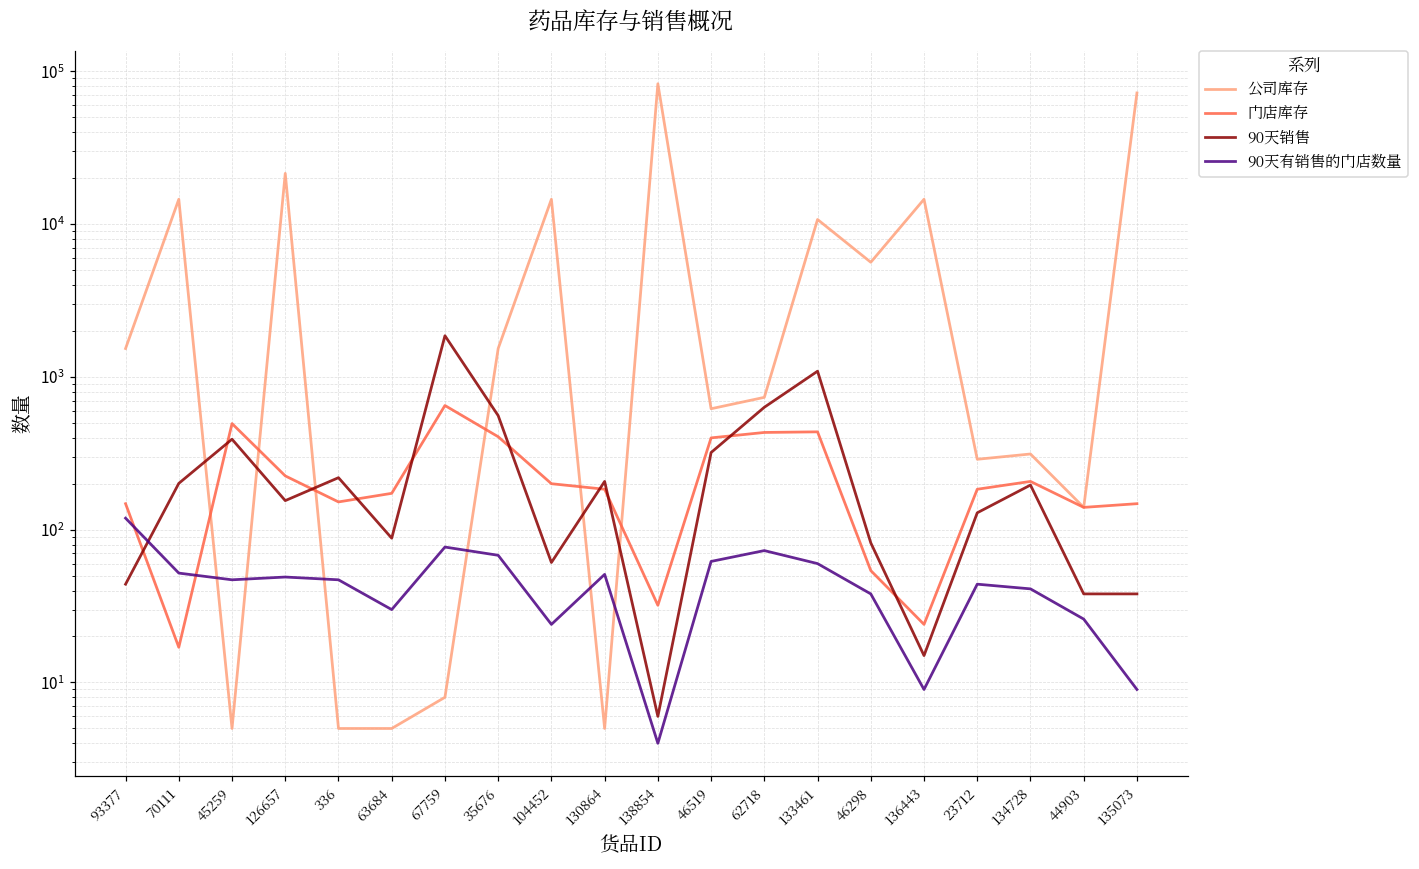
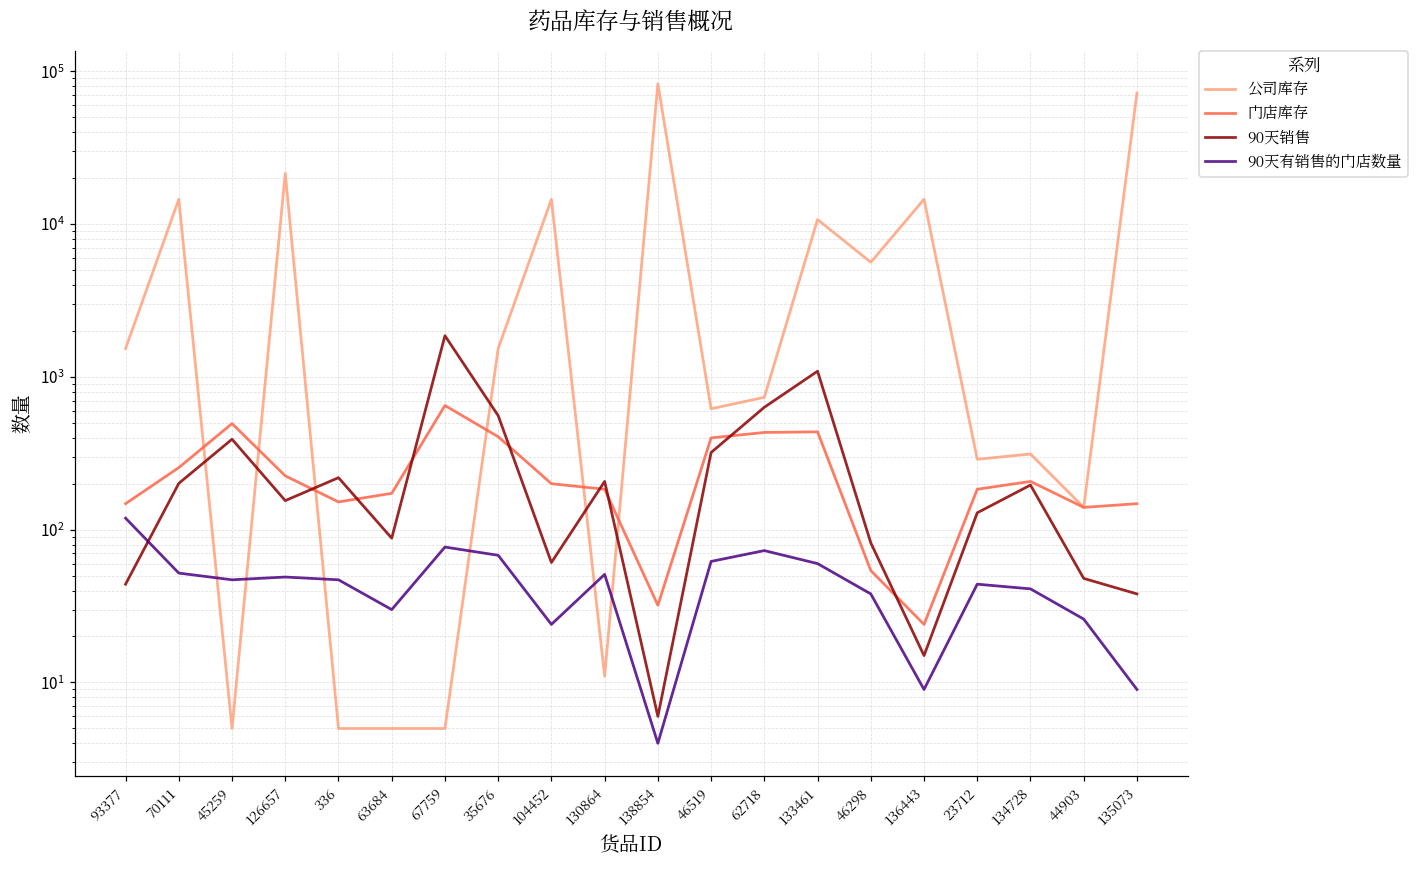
门店库存, 70111: 17 -> 260
公司库存, 67759: 8 -> 5
公司库存, 130864: 5 -> 11
90天销售, 44903: 38 -> 48
